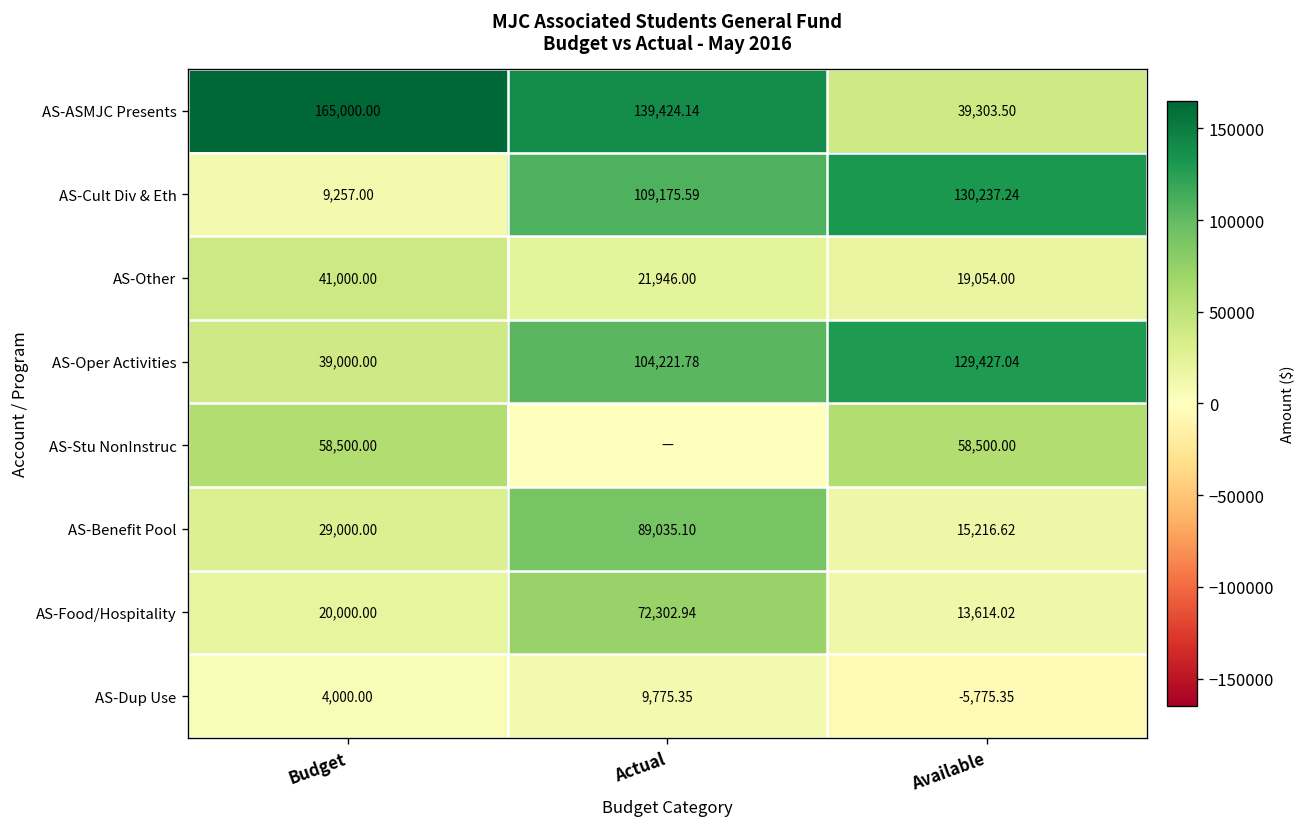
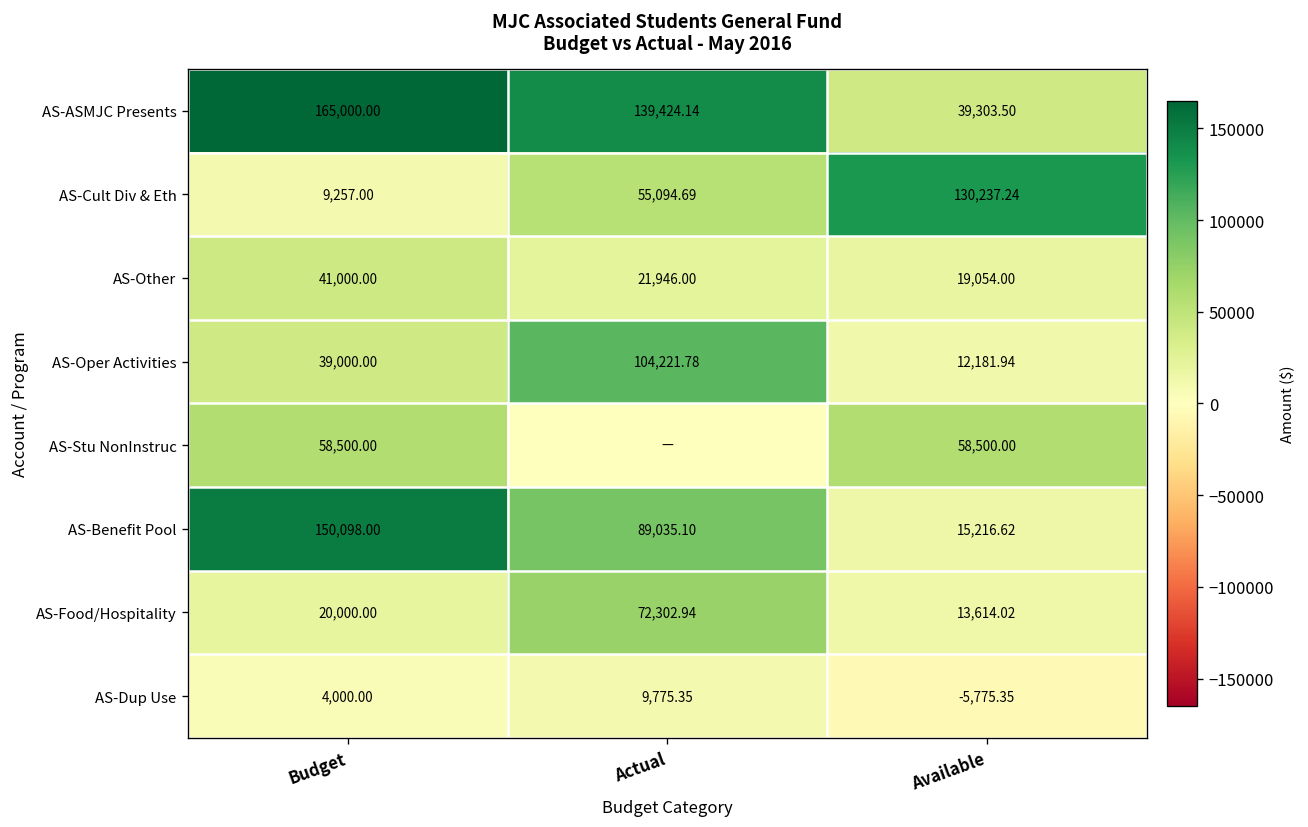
AS-Cult Div & Eth, Actual: 109,175.59 -> 55,094.69
AS-Oper Activities, Available: 129,427.04 -> 12,181.94
AS-Benefit Pool, Budget: 29,000.00 -> 150,098.00
